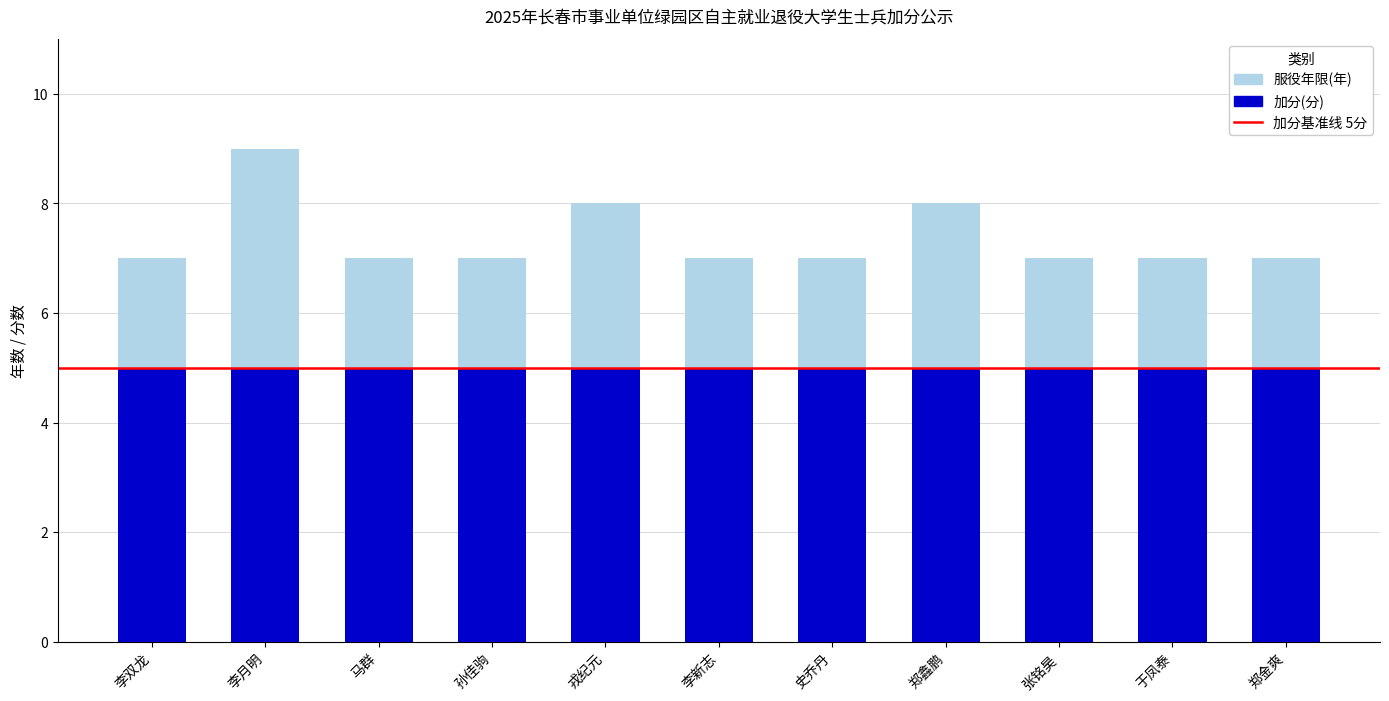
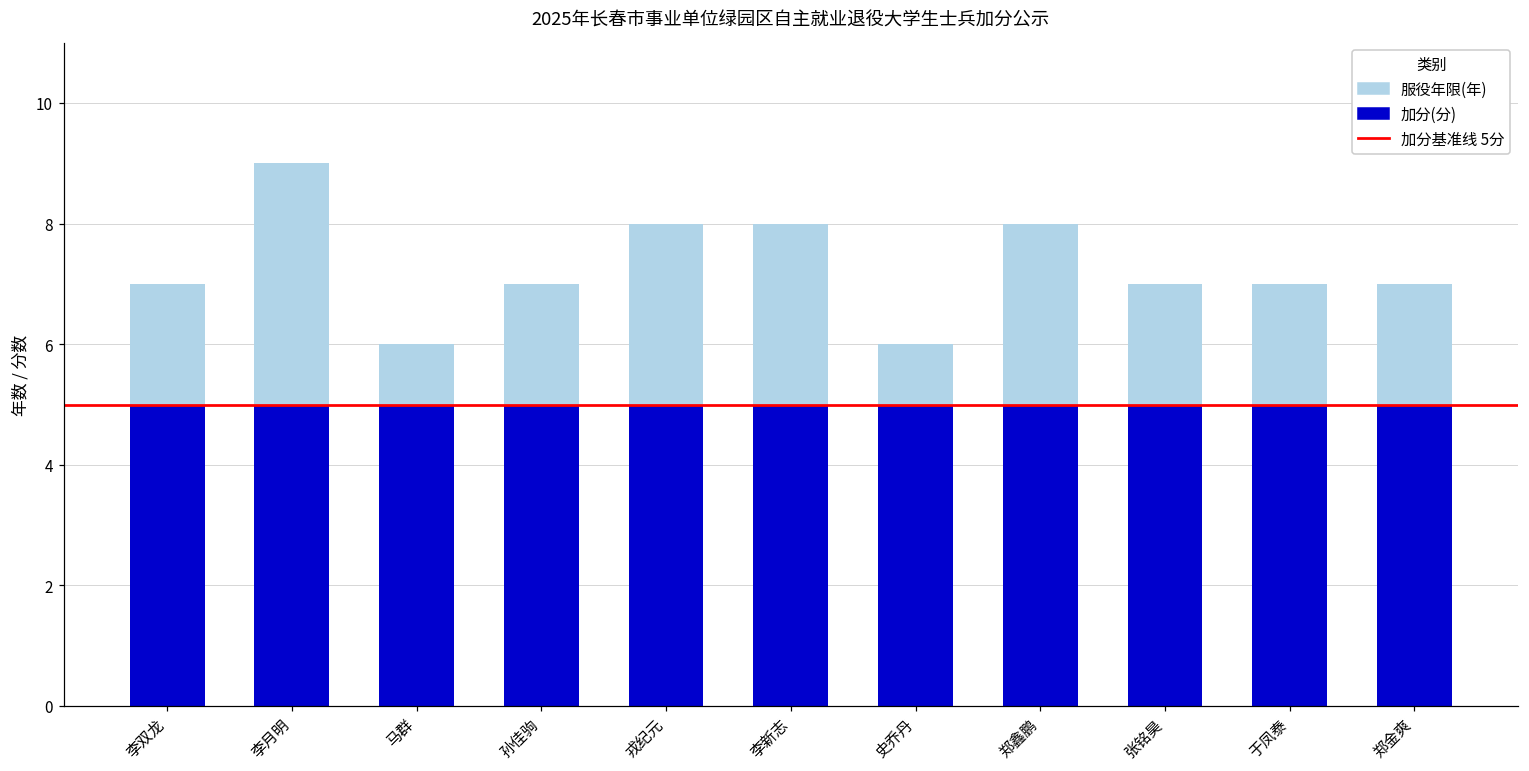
服役年限(年), 马群: 2 -> 1
服役年限(年), 李新志: 2 -> 3
服役年限(年), 史乔丹: 2 -> 1
